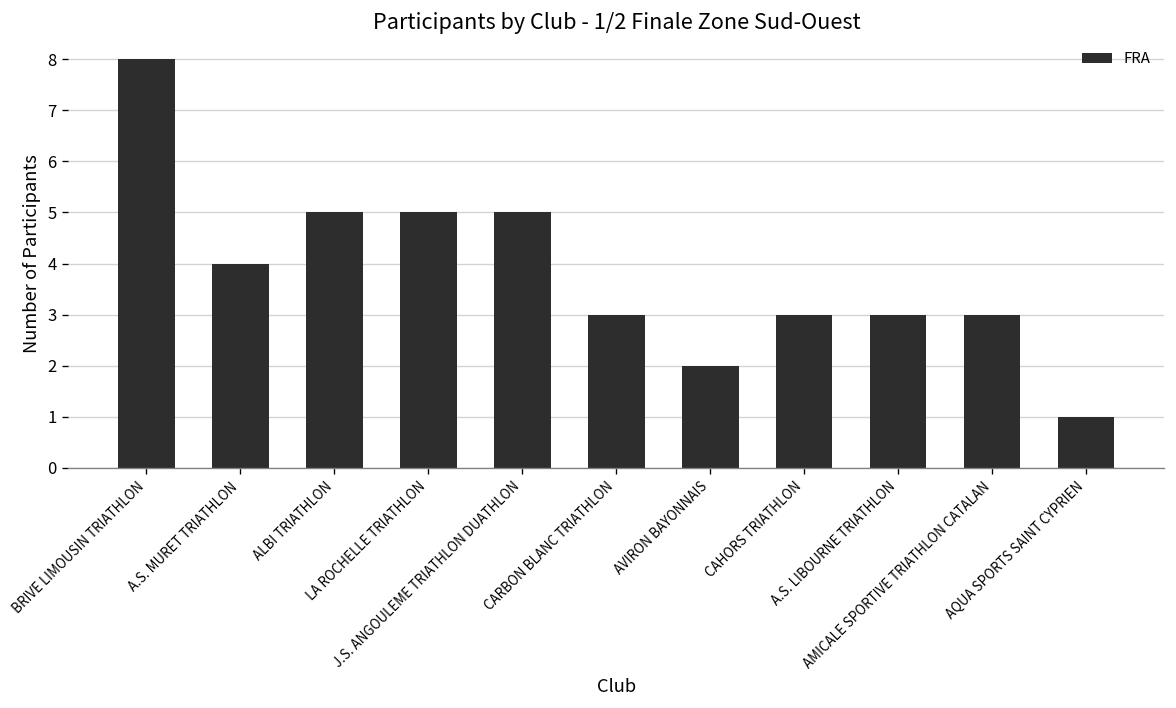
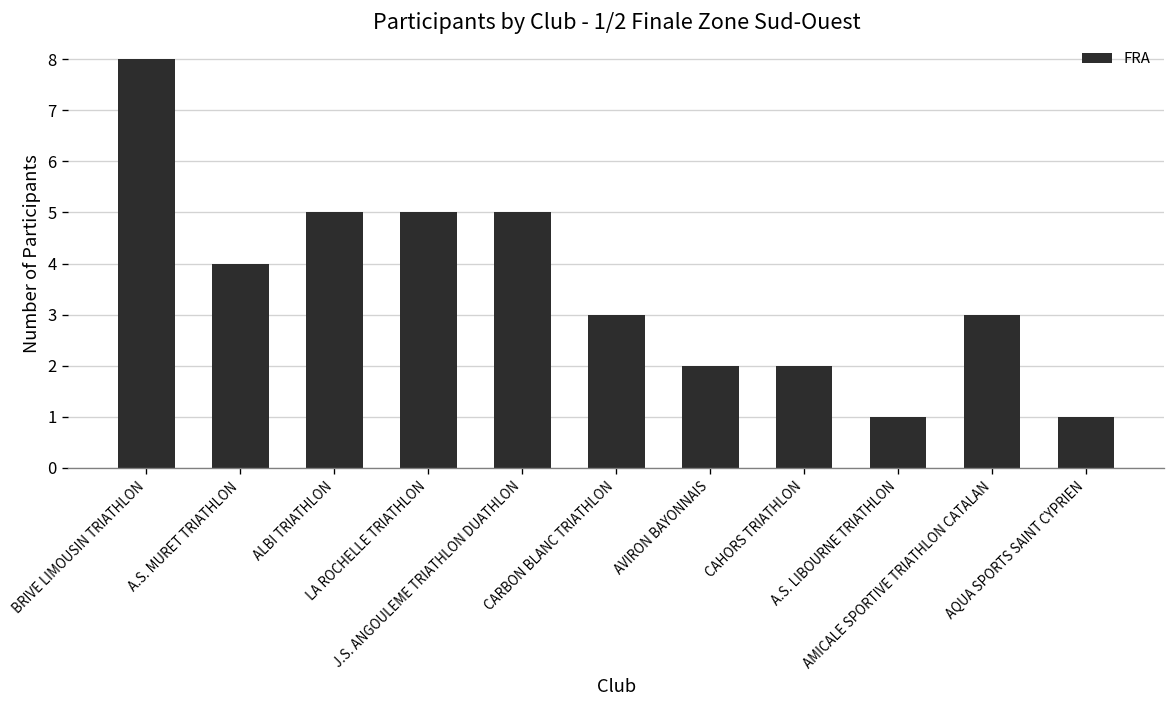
CAHORS TRIATHLON: 3 -> 2
A.S. LIBOURNE TRIATHLON: 3 -> 1
